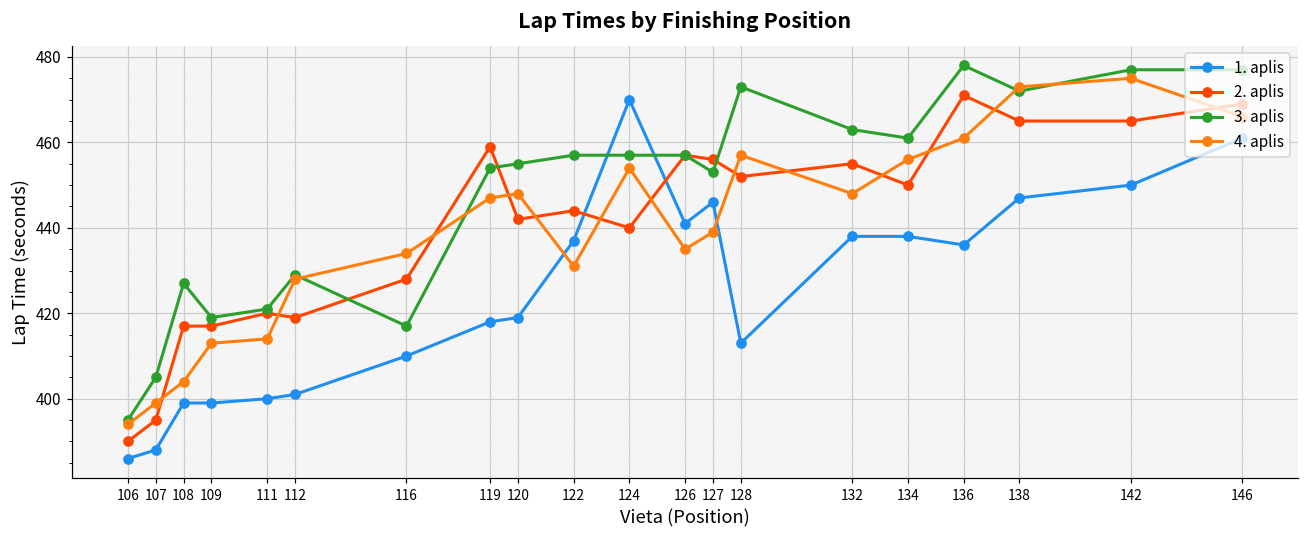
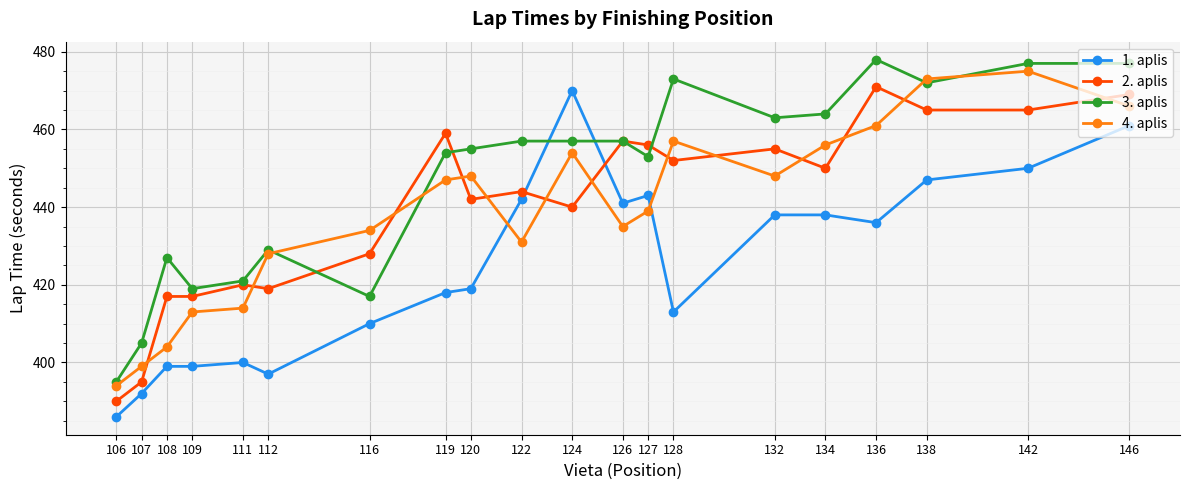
1. aplis, 107: 388 -> 392
1. aplis, 112: 401 -> 397
1. aplis, 122: 437 -> 442
1. aplis, 127: 446 -> 443
3. aplis, 134: 461 -> 464
